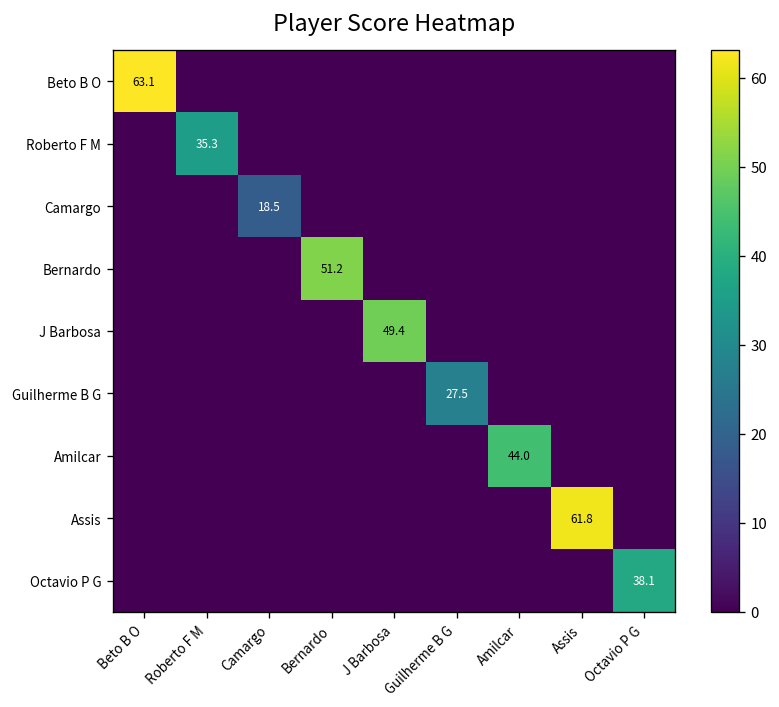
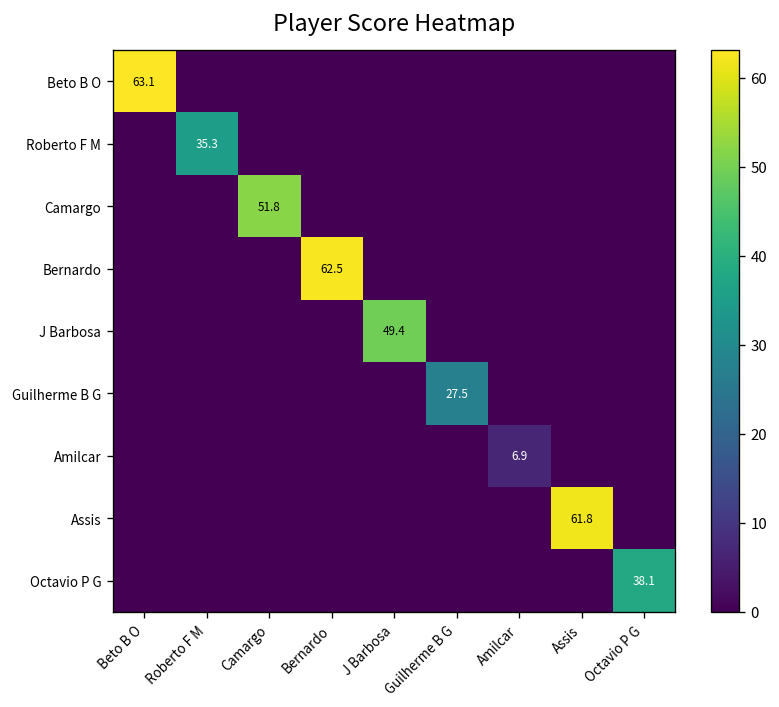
Camargo, Camargo: 18.5 -> 51.8
Bernardo, Bernardo: 51.2 -> 62.5
Amilcar, Amilcar: 44.0 -> 6.9
